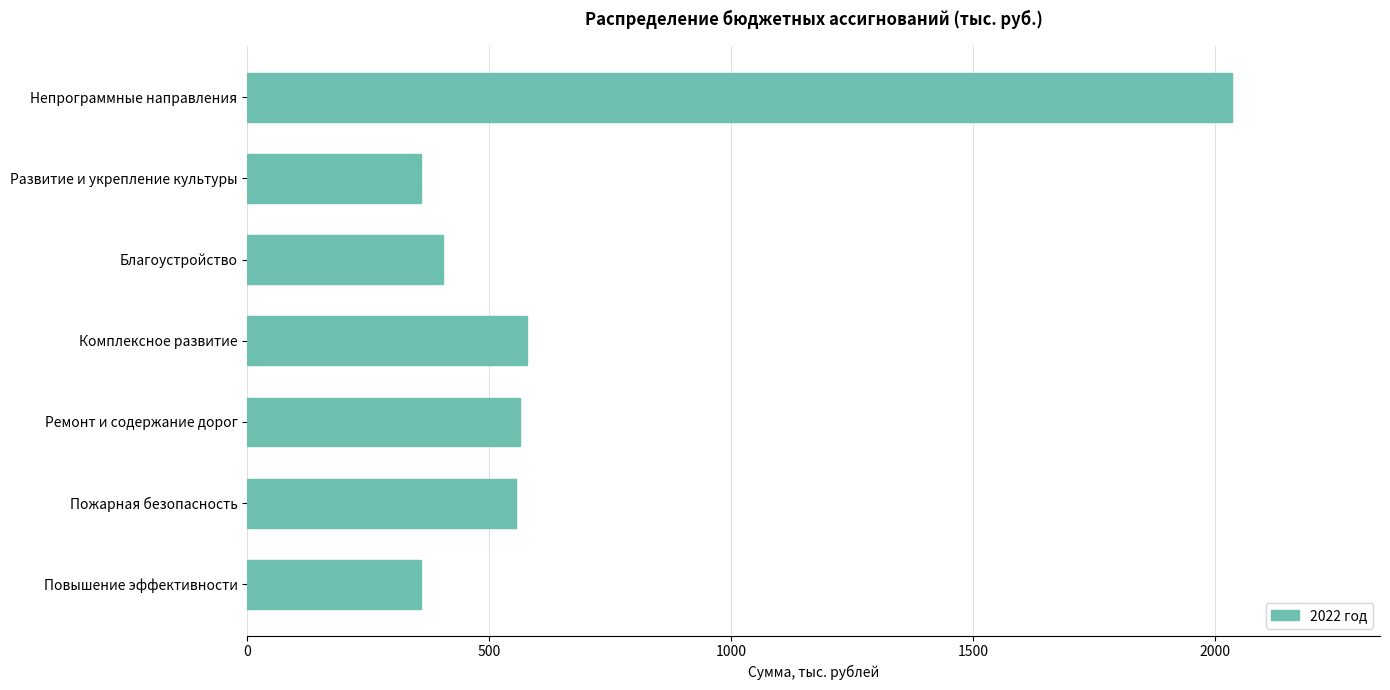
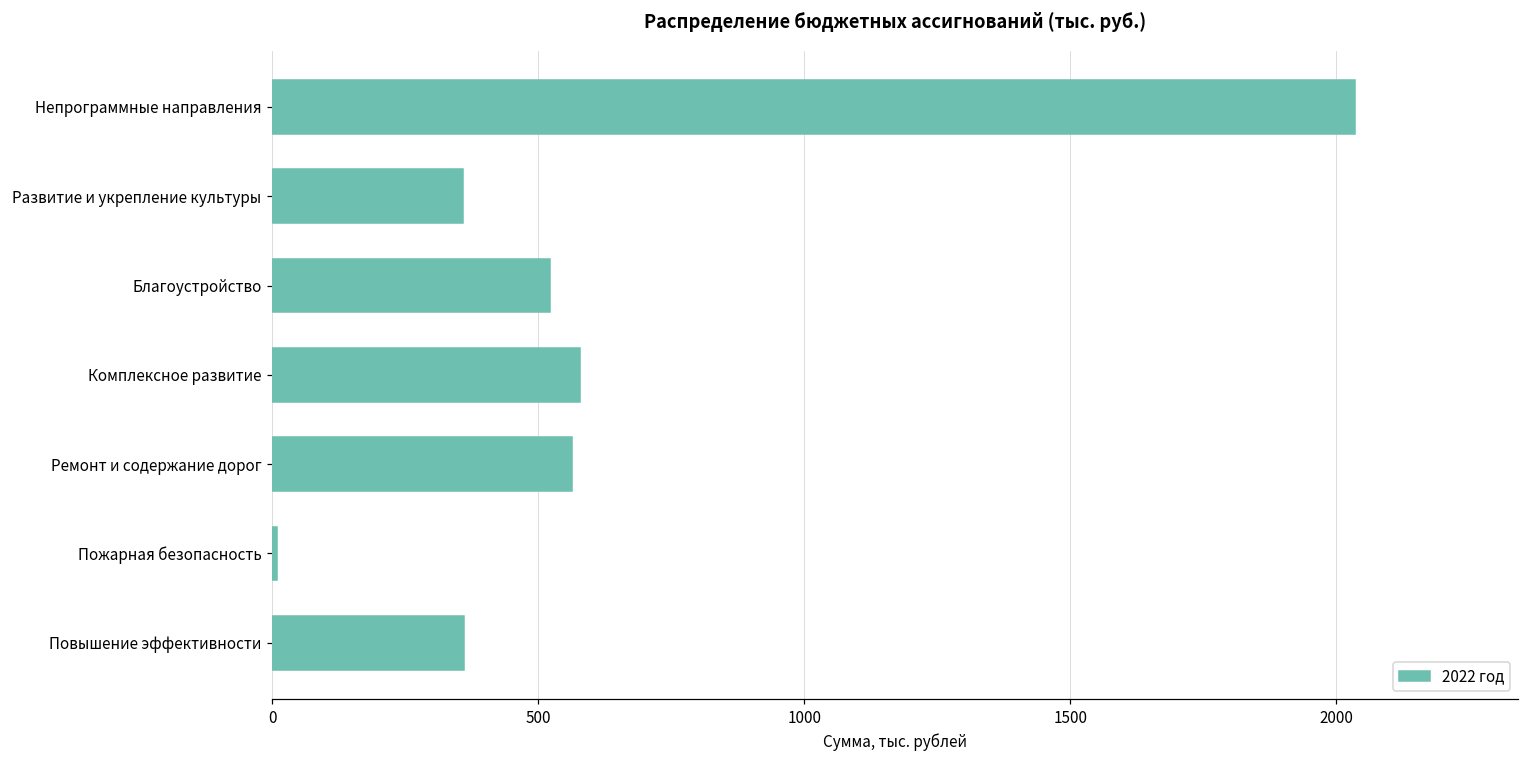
Благоустройство: 410 -> 520
Пожарная безопасность: 560 -> 10
